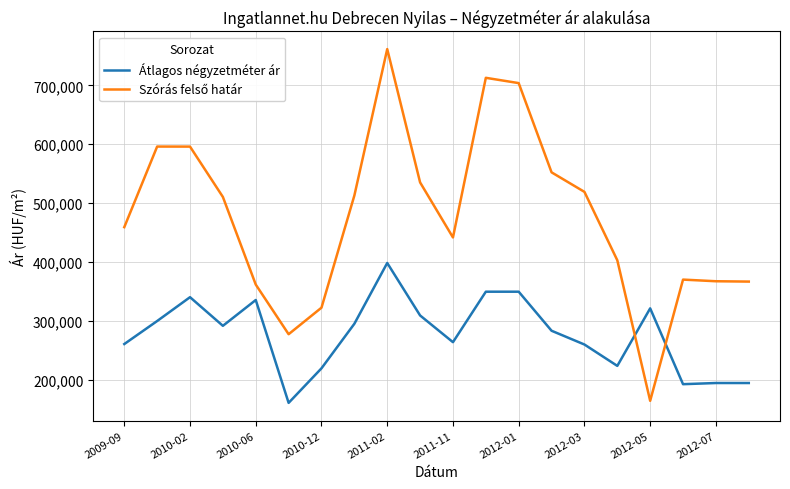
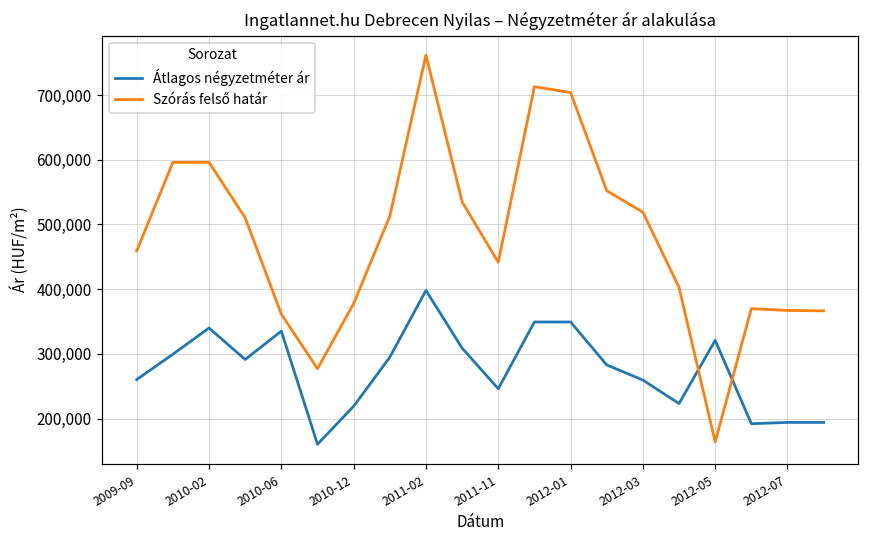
Szórás felső határ, 2010-12: 320,000 -> 380,000
Átlagos négyzetméter ár, 2011-11: 260,000 -> 250,000
